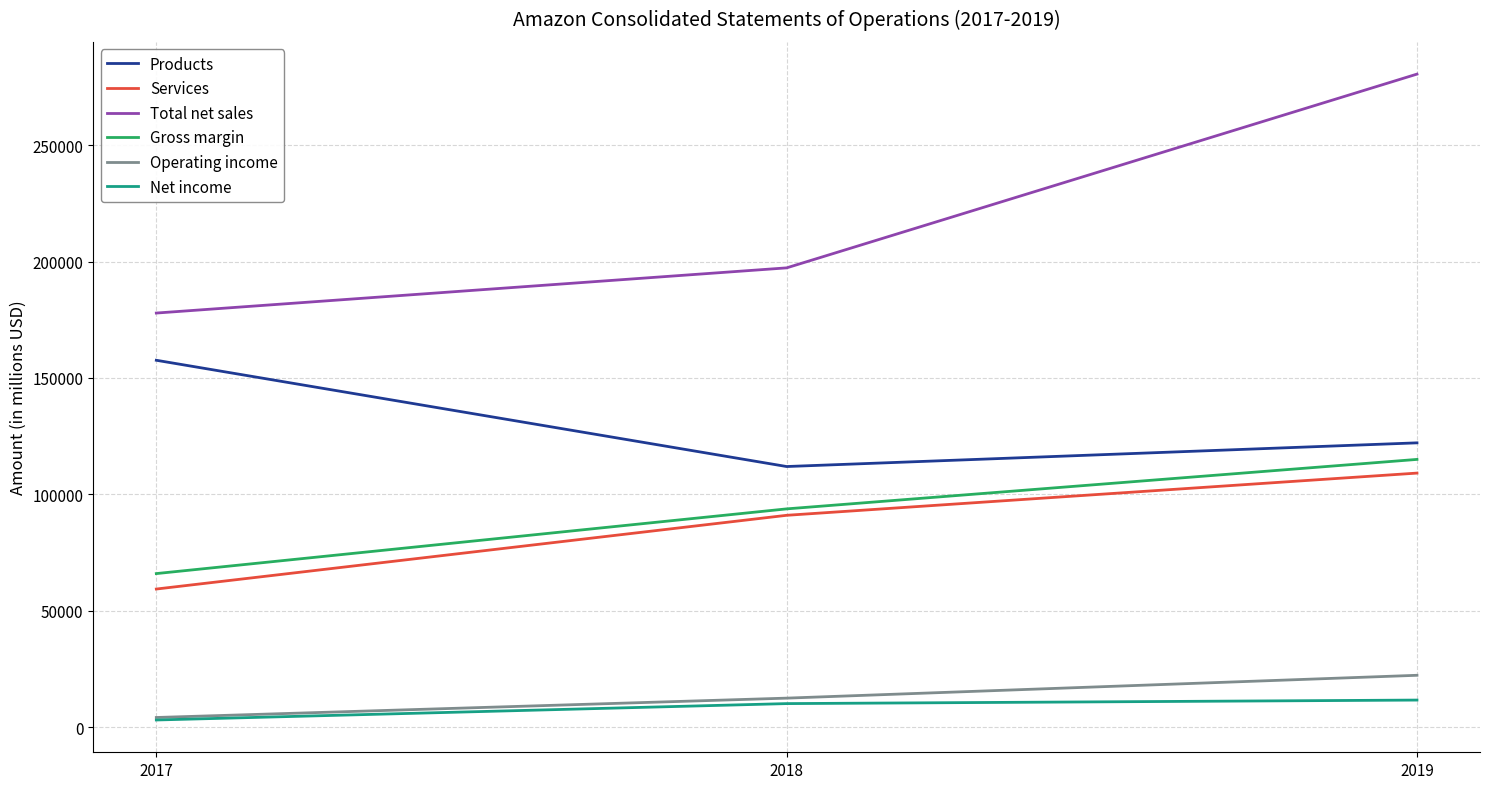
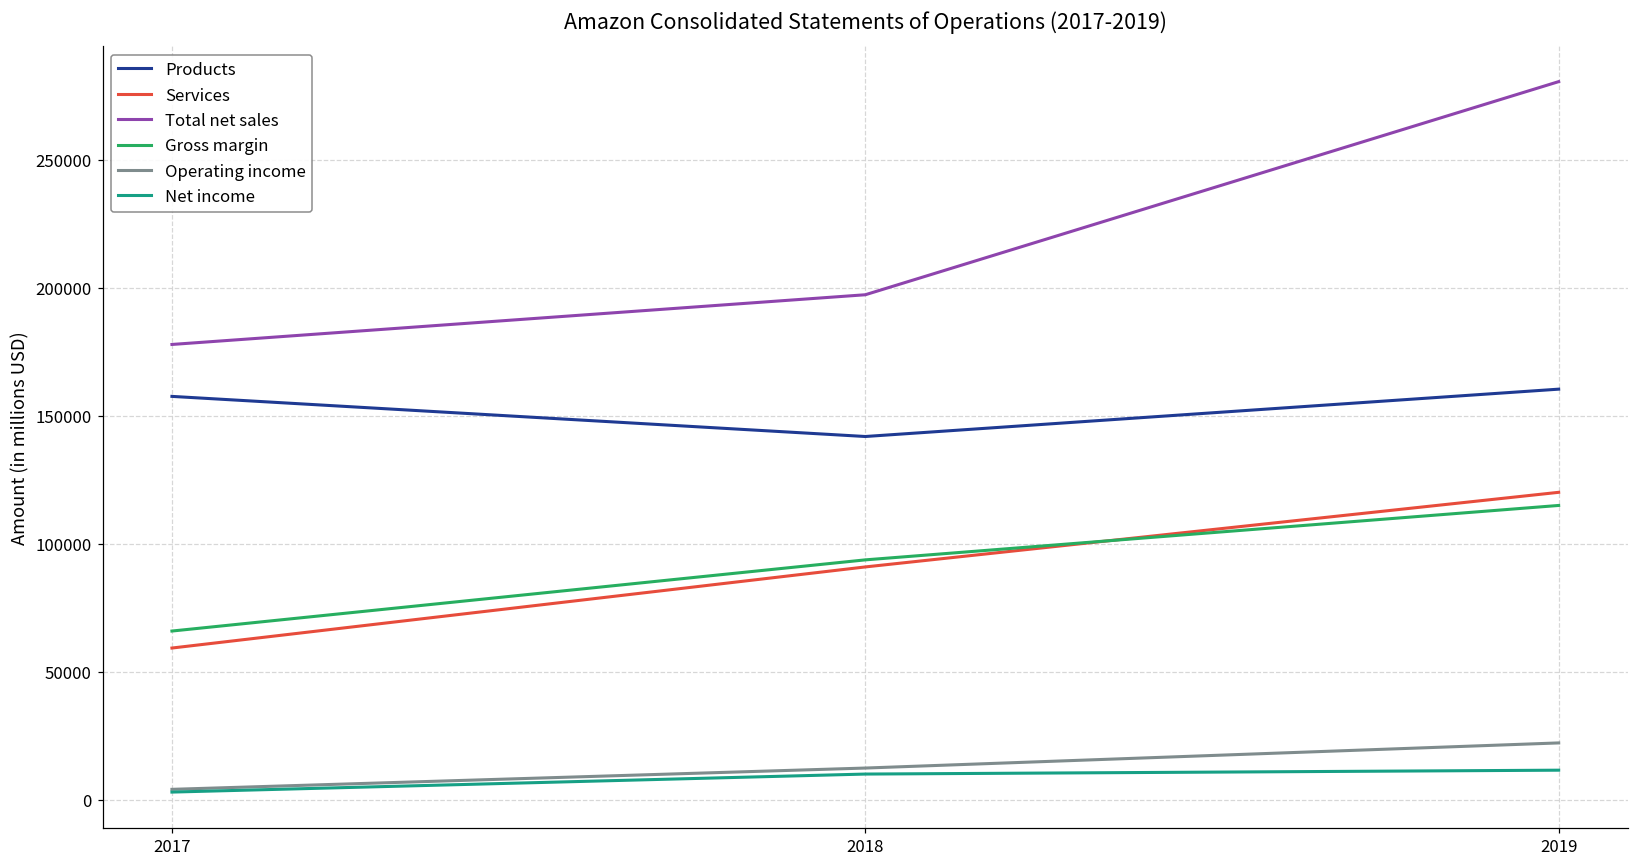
Products, 2018: 112000 -> 142000
Products, 2019: 122000 -> 160000
Services, 2019: 109000 -> 120000
